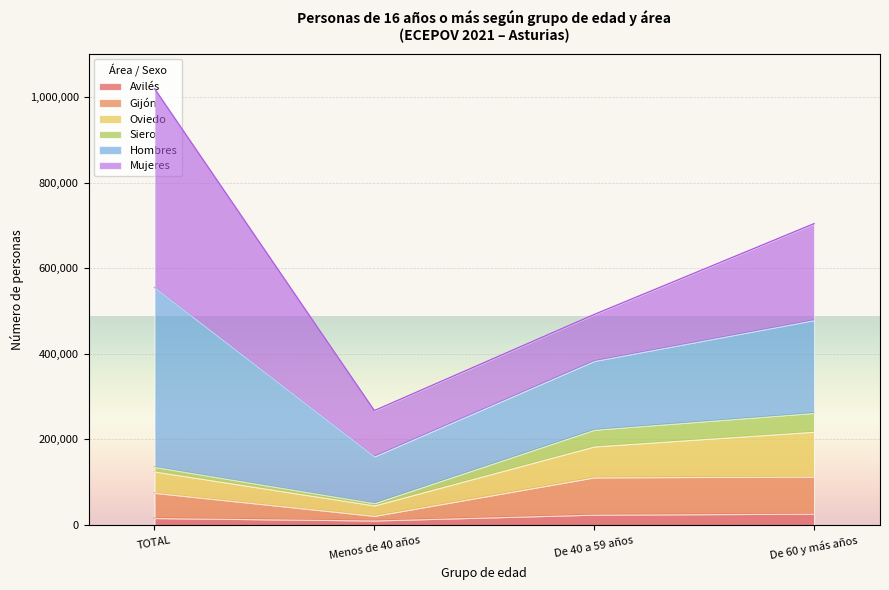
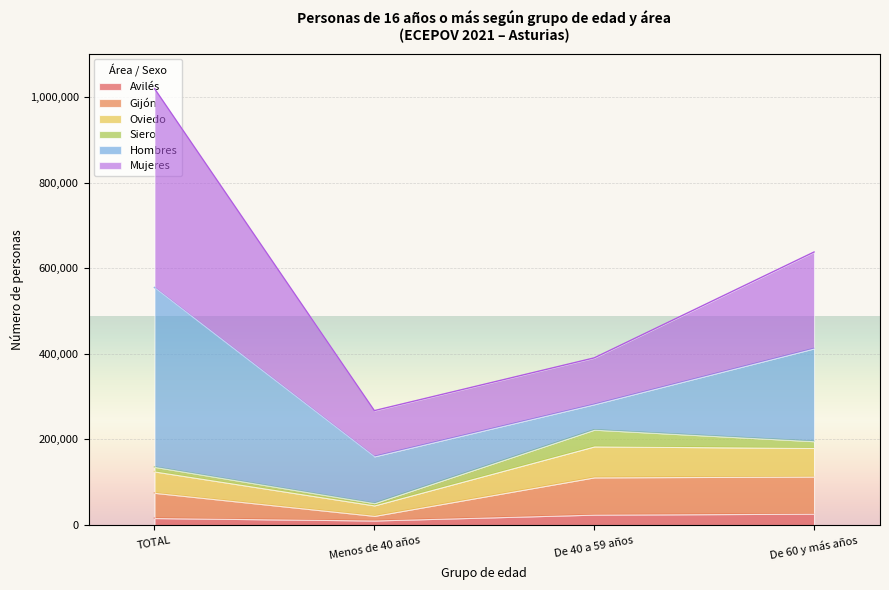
Hombres, De 40 a 59 años: 160,000 -> 60,000
Oviedo, De 60 y más años: 100,000 -> 70,000
Siero, De 60 y más años: 40,000 -> 20,000
